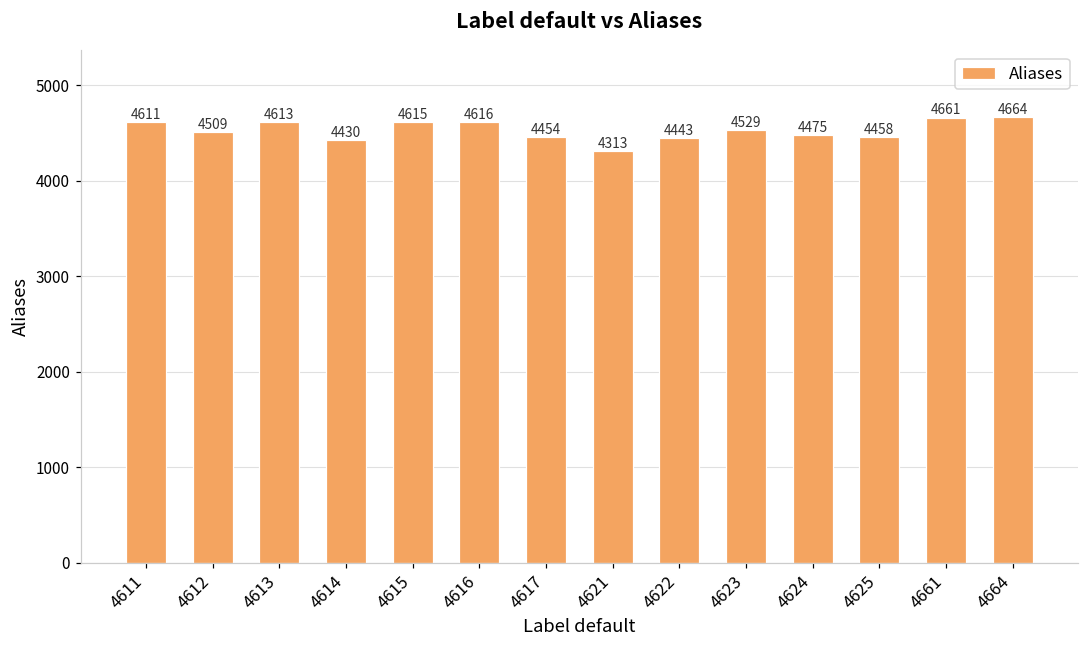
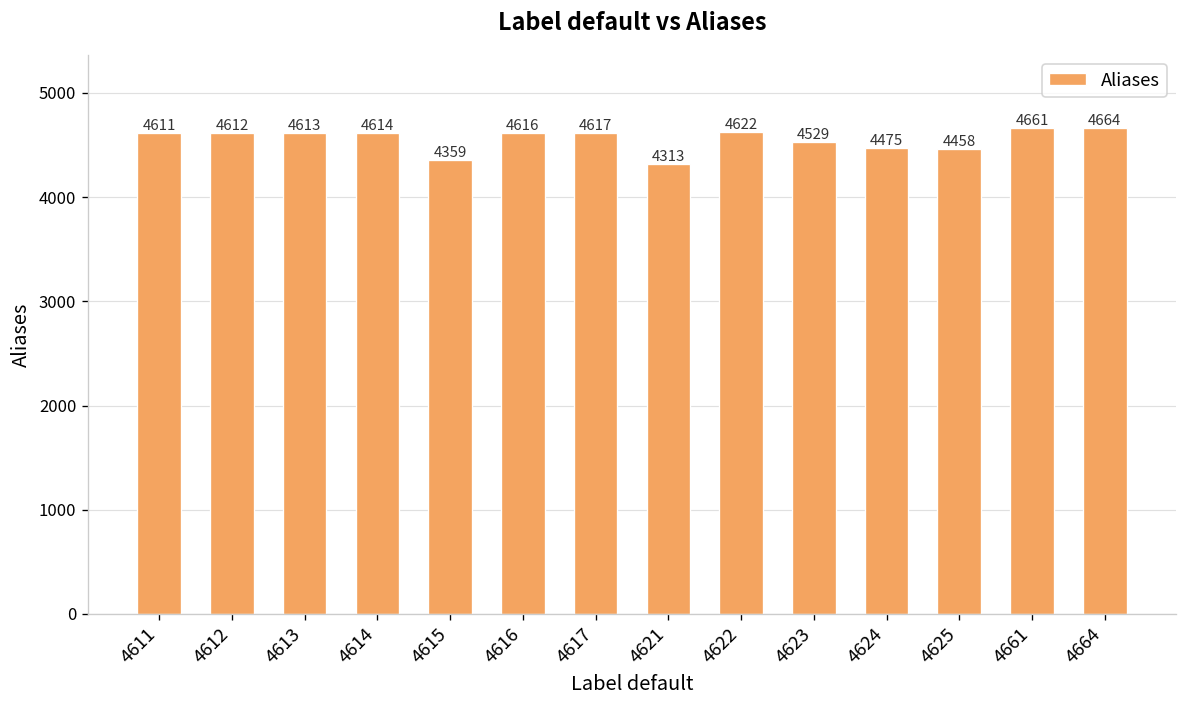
4612: 4509 -> 4612
4614: 4430 -> 4614
4615: 4615 -> 4359
4617: 4454 -> 4617
4622: 4443 -> 4622
